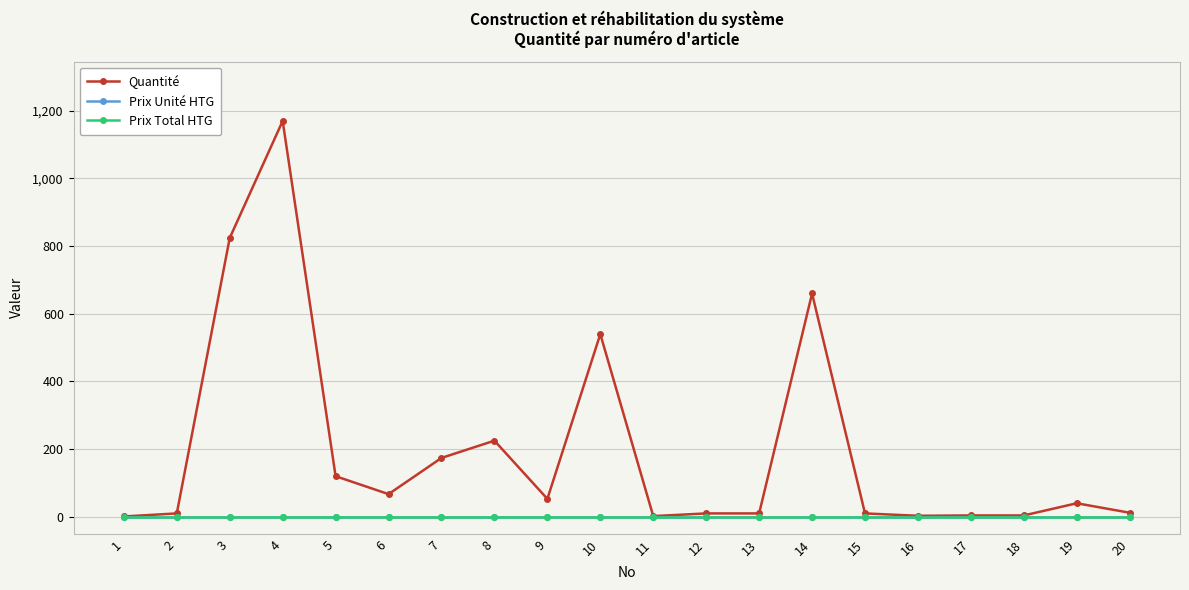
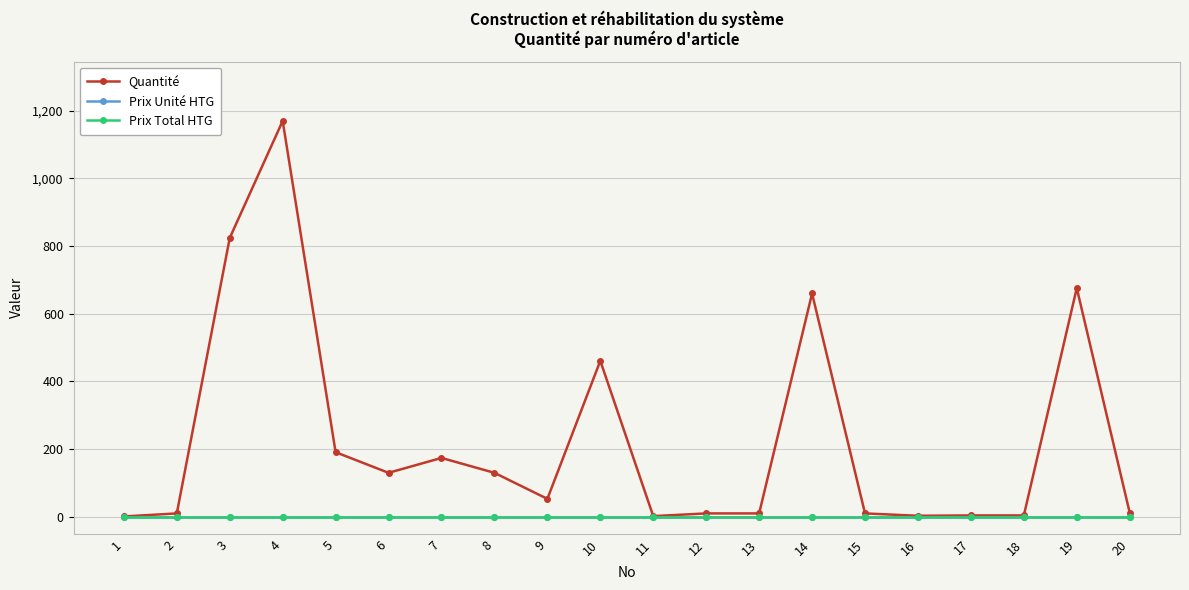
Quantité, 5: 120 -> 190
Quantité, 6: 70 -> 130
Quantité, 8: 230 -> 130
Quantité, 10: 540 -> 460
Quantité, 19: 40 -> 680
